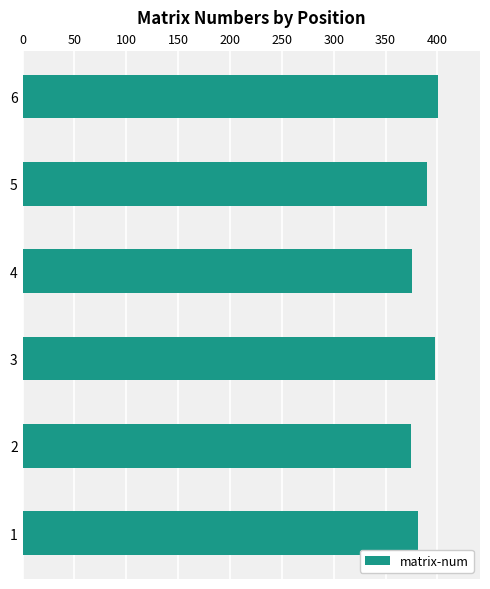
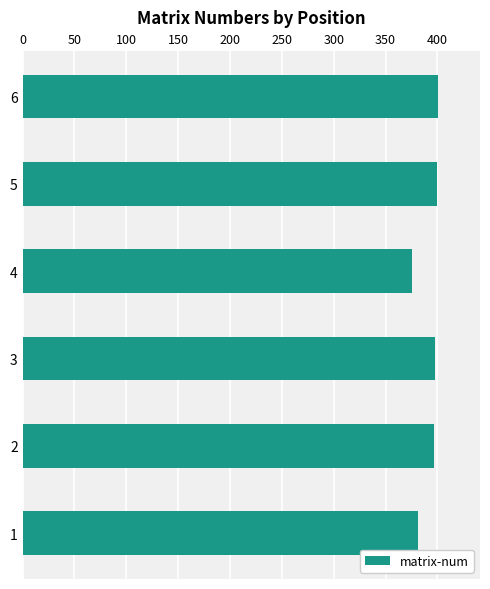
5: 390 -> 400
2: 375 -> 397
